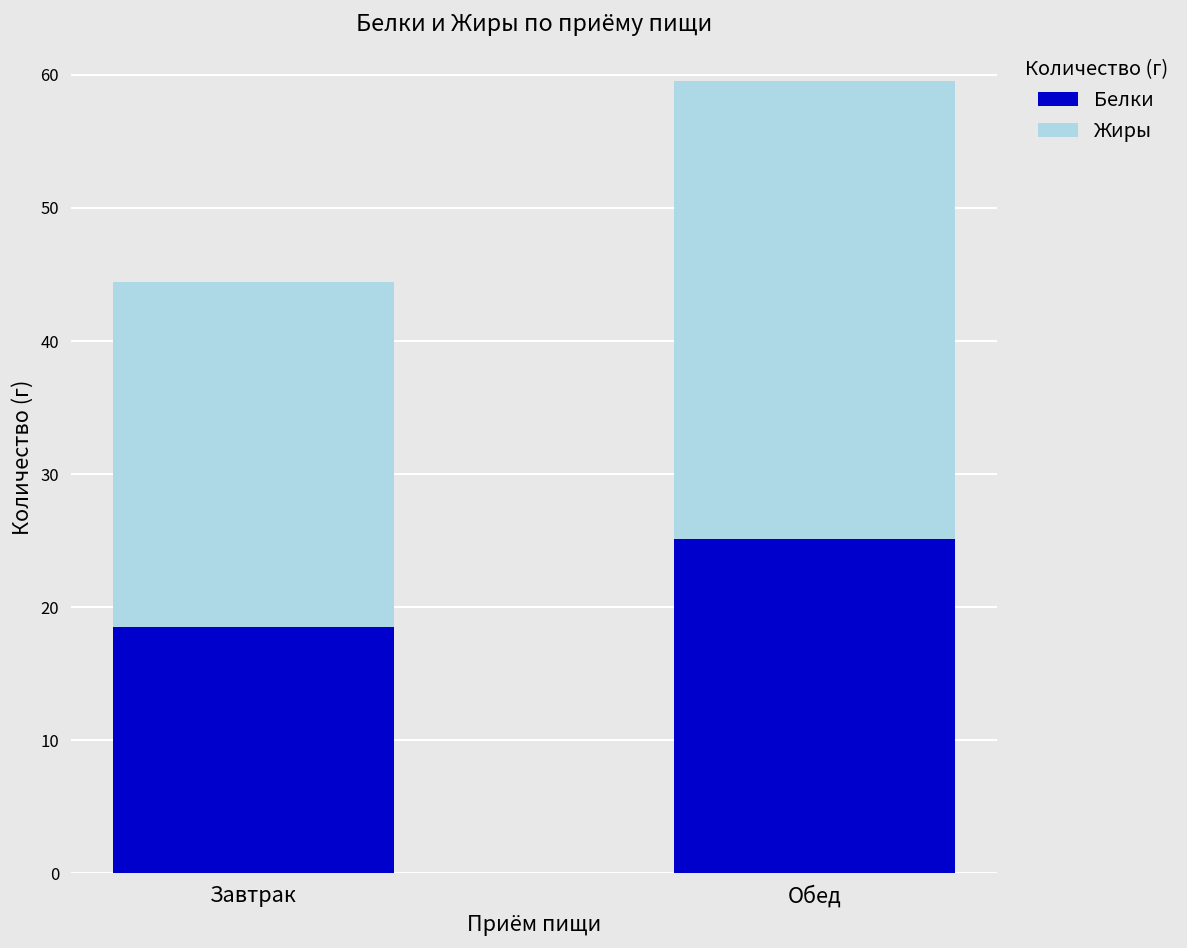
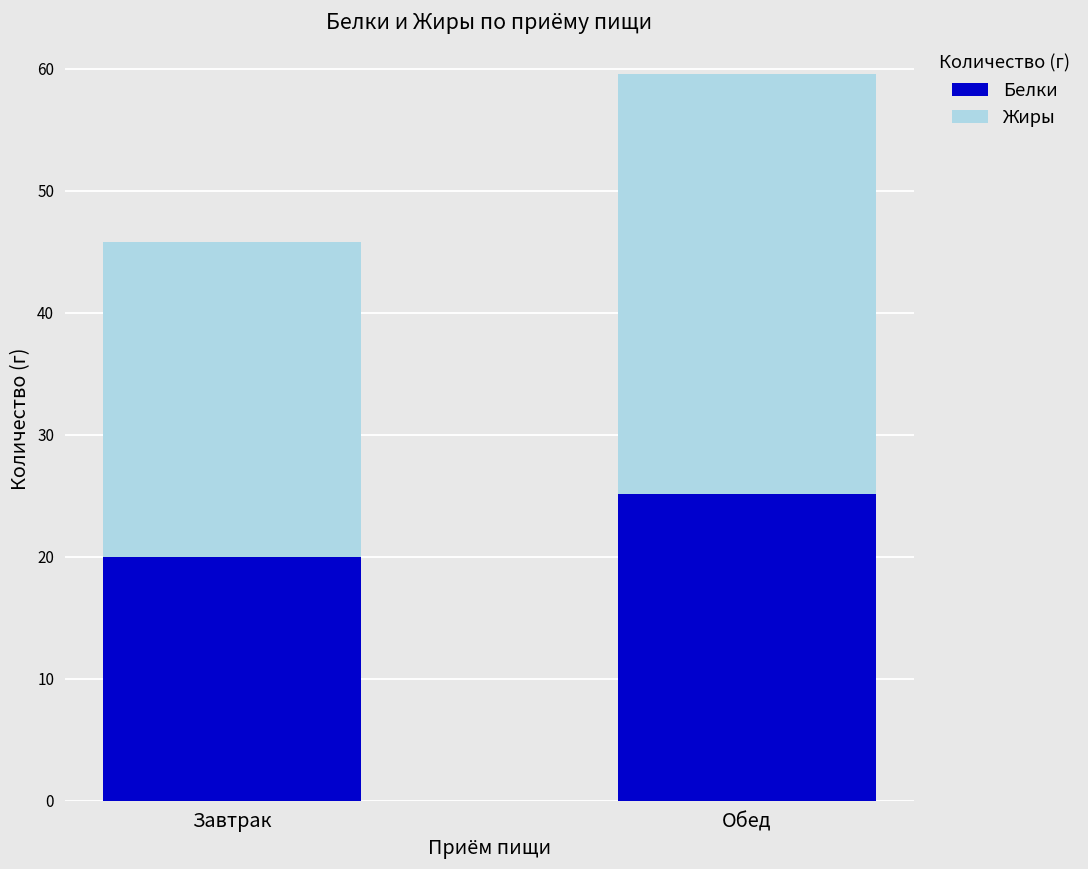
Белки, Завтрак: 18.5 -> 19.9
